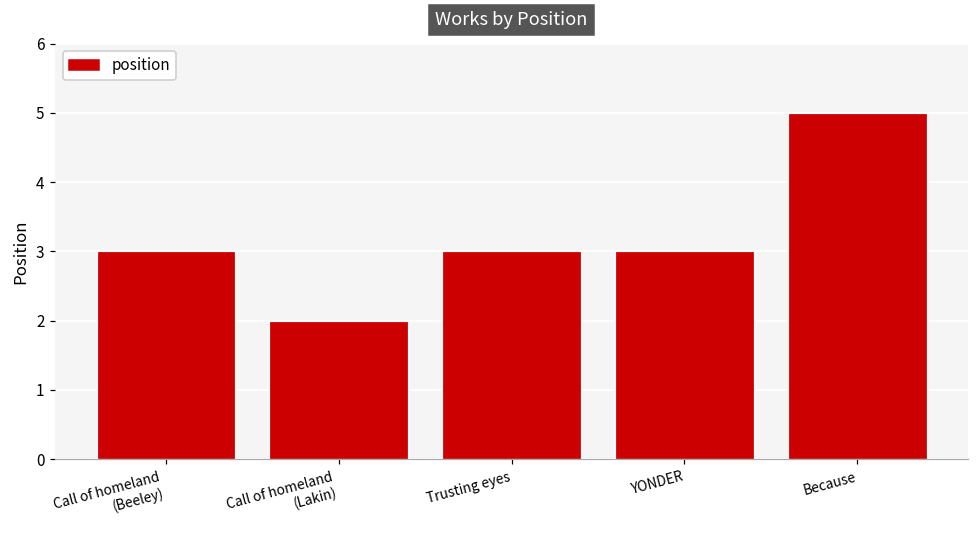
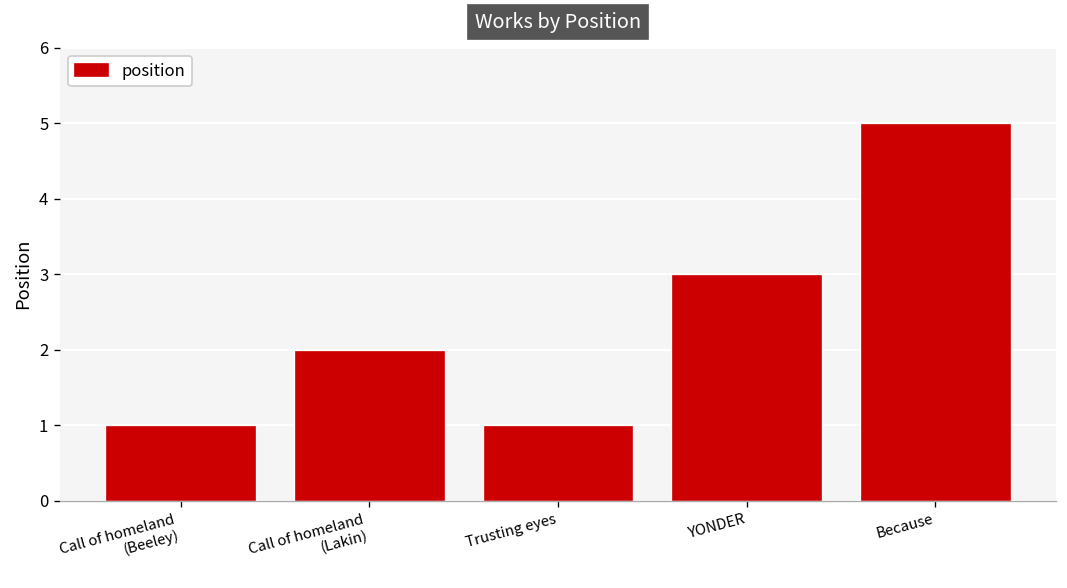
Call of homeland (Beeley): 3 -> 1
Trusting eyes: 3 -> 1
